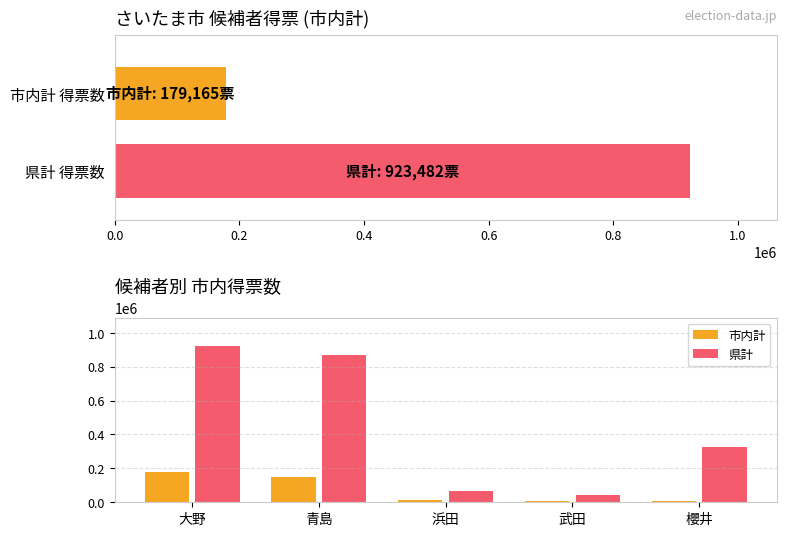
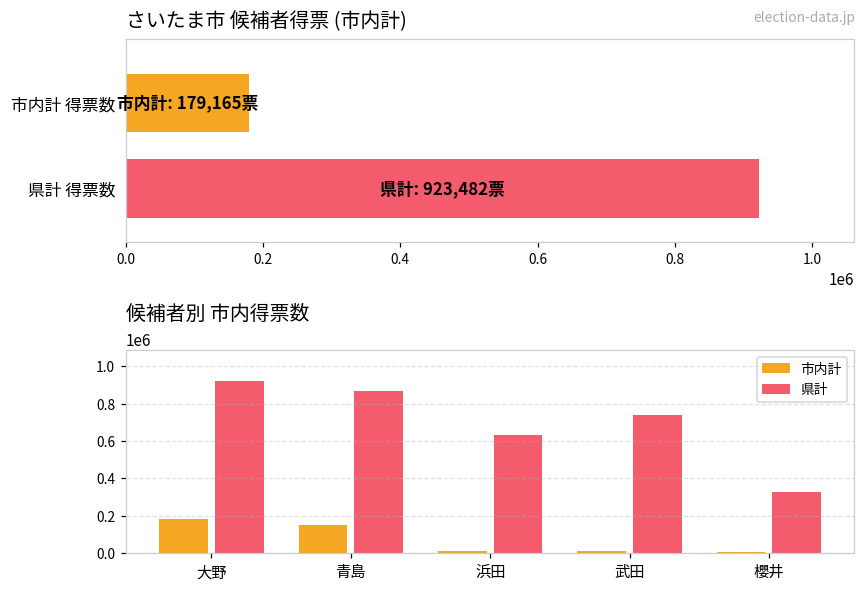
候補者別 市内得票数, 県計, 浜田: 60000 -> 630000
候補者別 市内得票数, 県計, 武田: 40000 -> 740000
